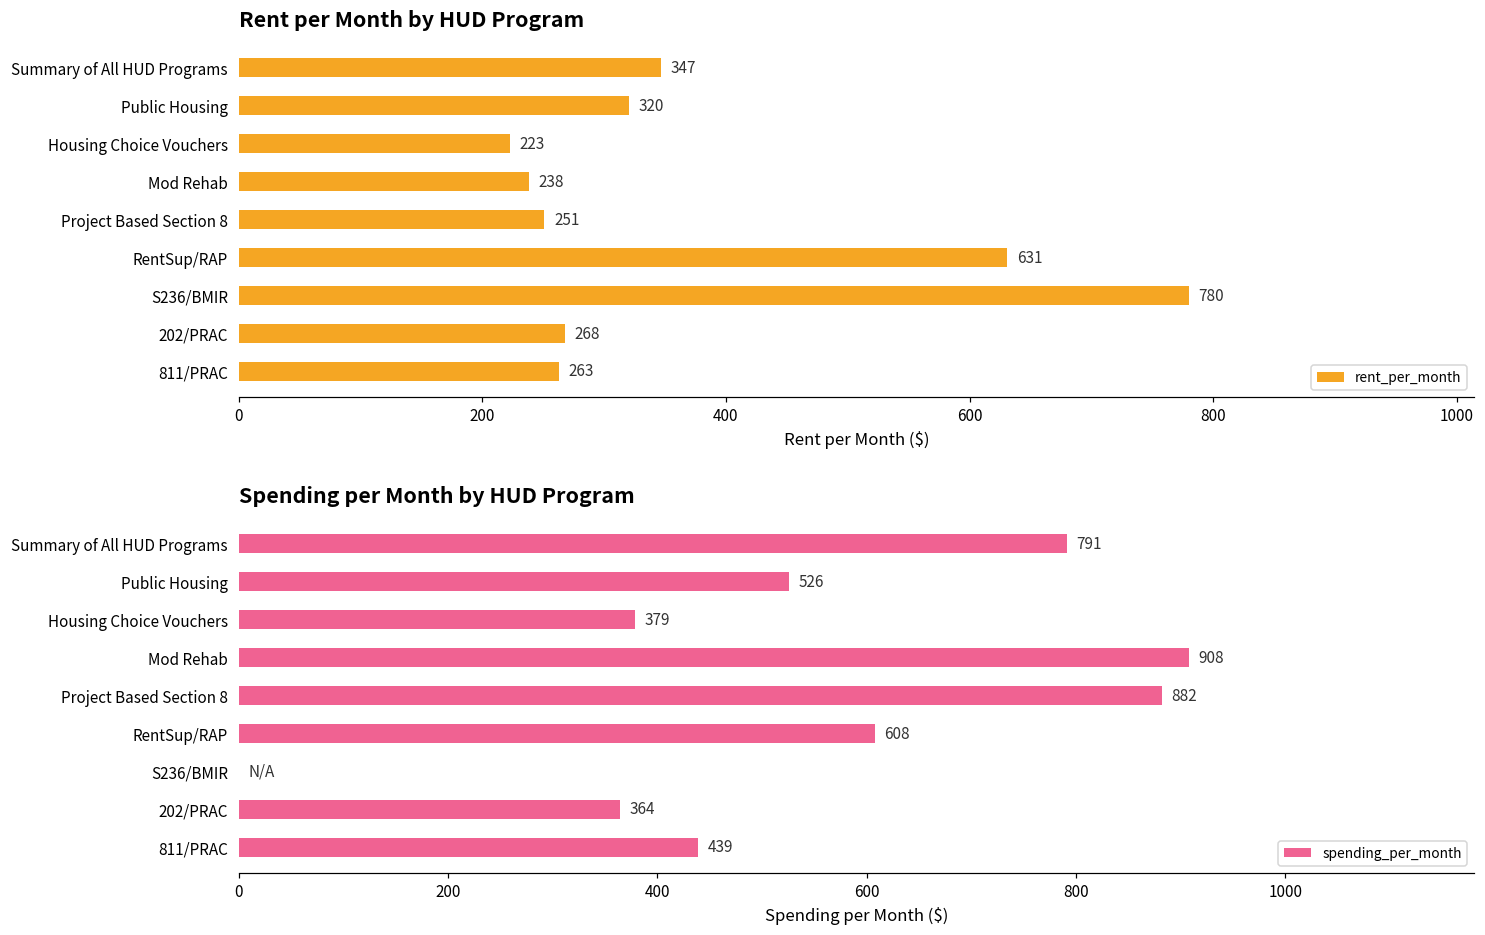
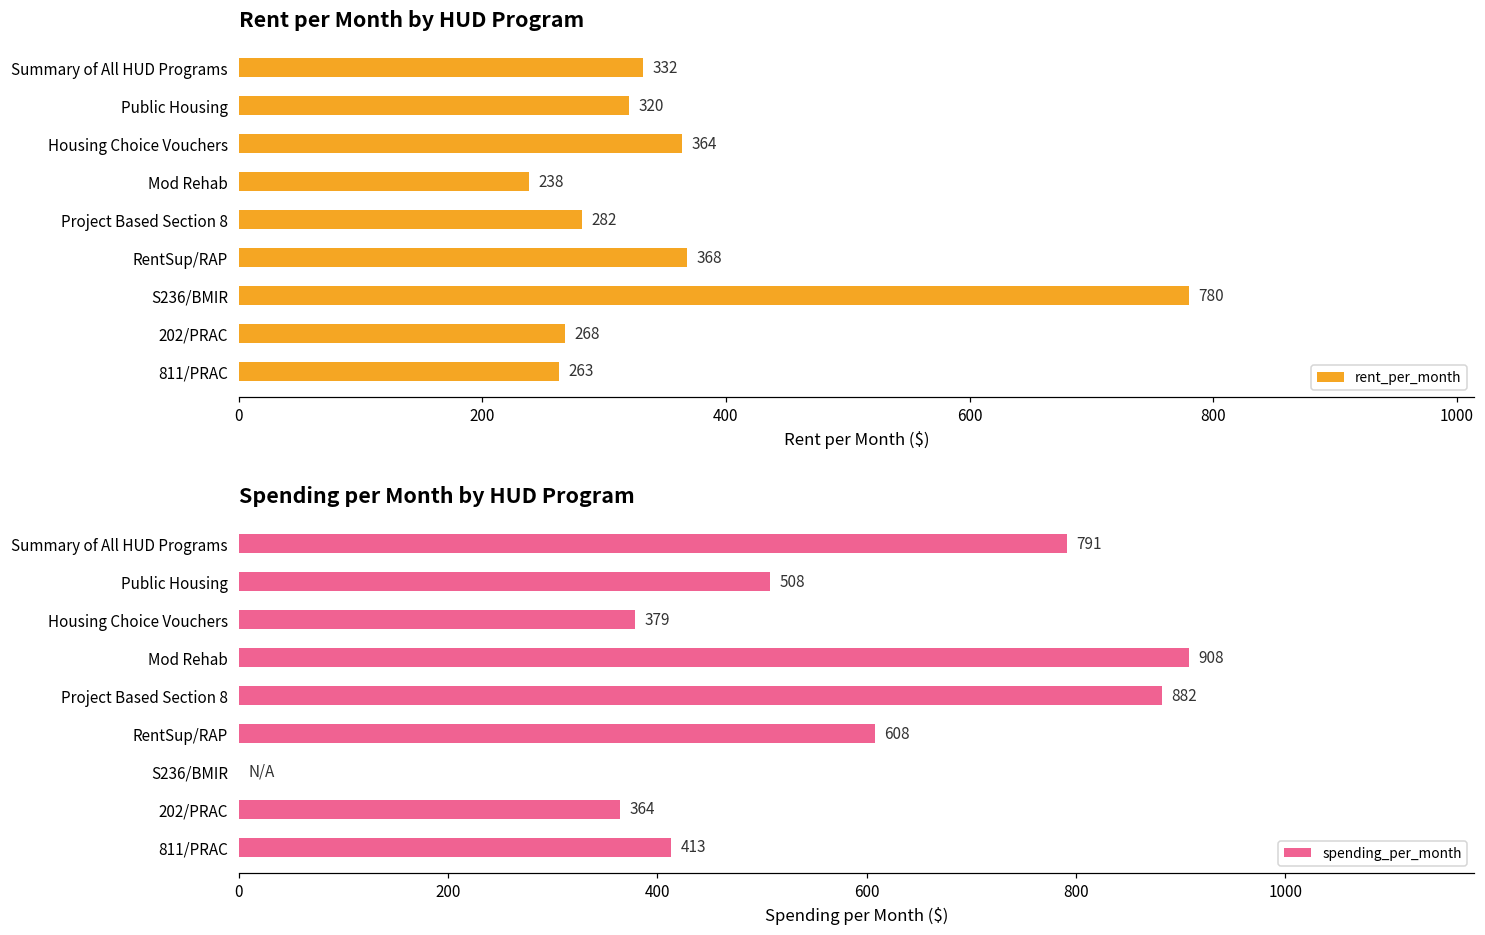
Rent per Month by HUD Program, Summary of All HUD Programs: 347 -> 332
Rent per Month by HUD Program, Housing Choice Vouchers: 223 -> 364
Rent per Month by HUD Program, Project Based Section 8: 251 -> 282
Rent per Month by HUD Program, RentSup/RAP: 631 -> 368
Spending per Month by HUD Program, Public Housing: 526 -> 508
Spending per Month by HUD Program, 811/PRAC: 439 -> 413
